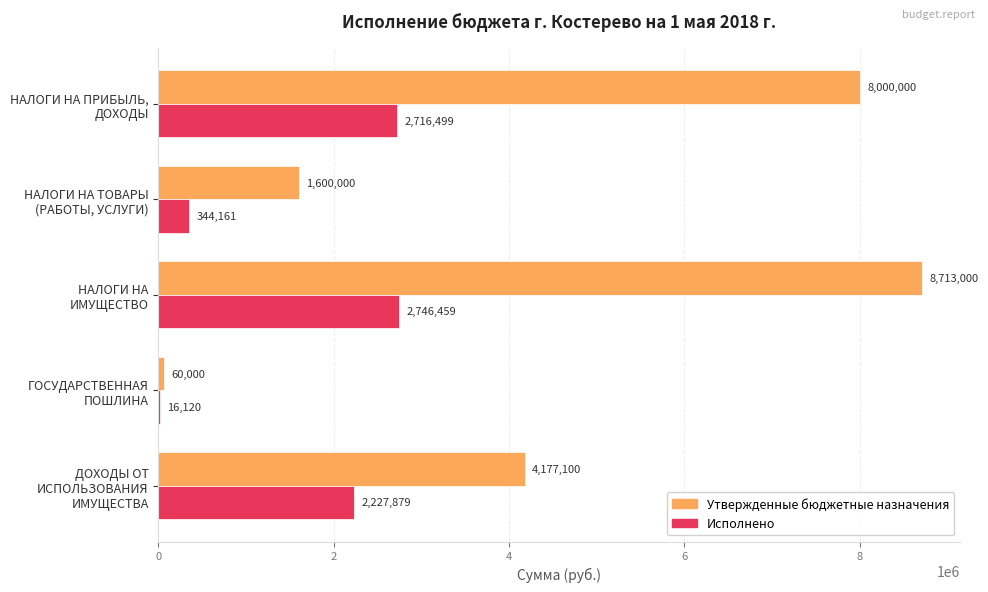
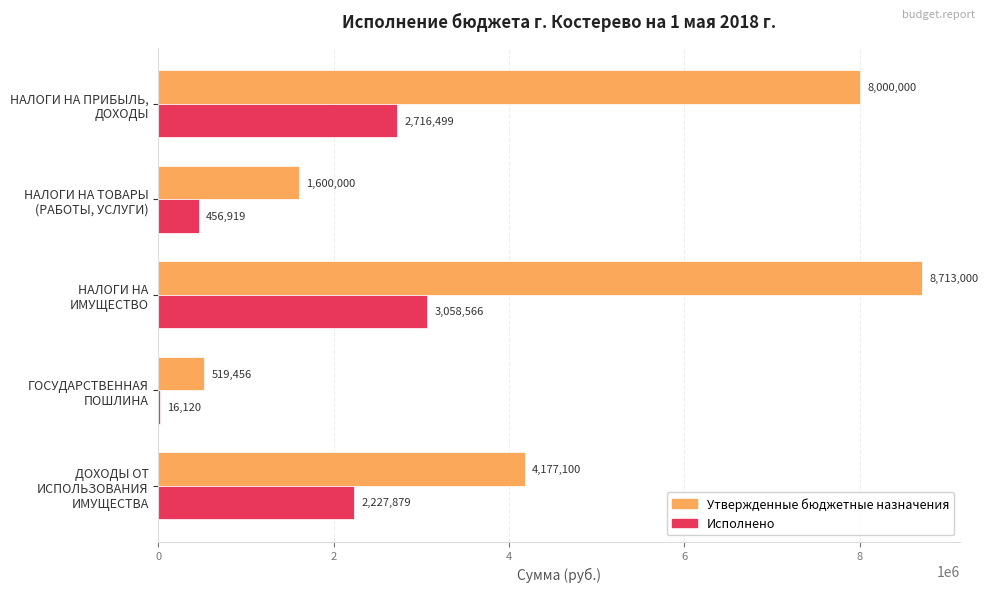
Исполнено, НАЛОГИ НА ТОВАРЫ (РАБОТЫ, УСЛУГИ): 344,161 -> 456,919
Исполнено, НАЛОГИ НА ИМУЩЕСТВО: 2,746,459 -> 3,058,566
Утвержденные бюджетные назначения, ГОСУДАРСТВЕННАЯ ПОШЛИНА: 60,000 -> 519,456
